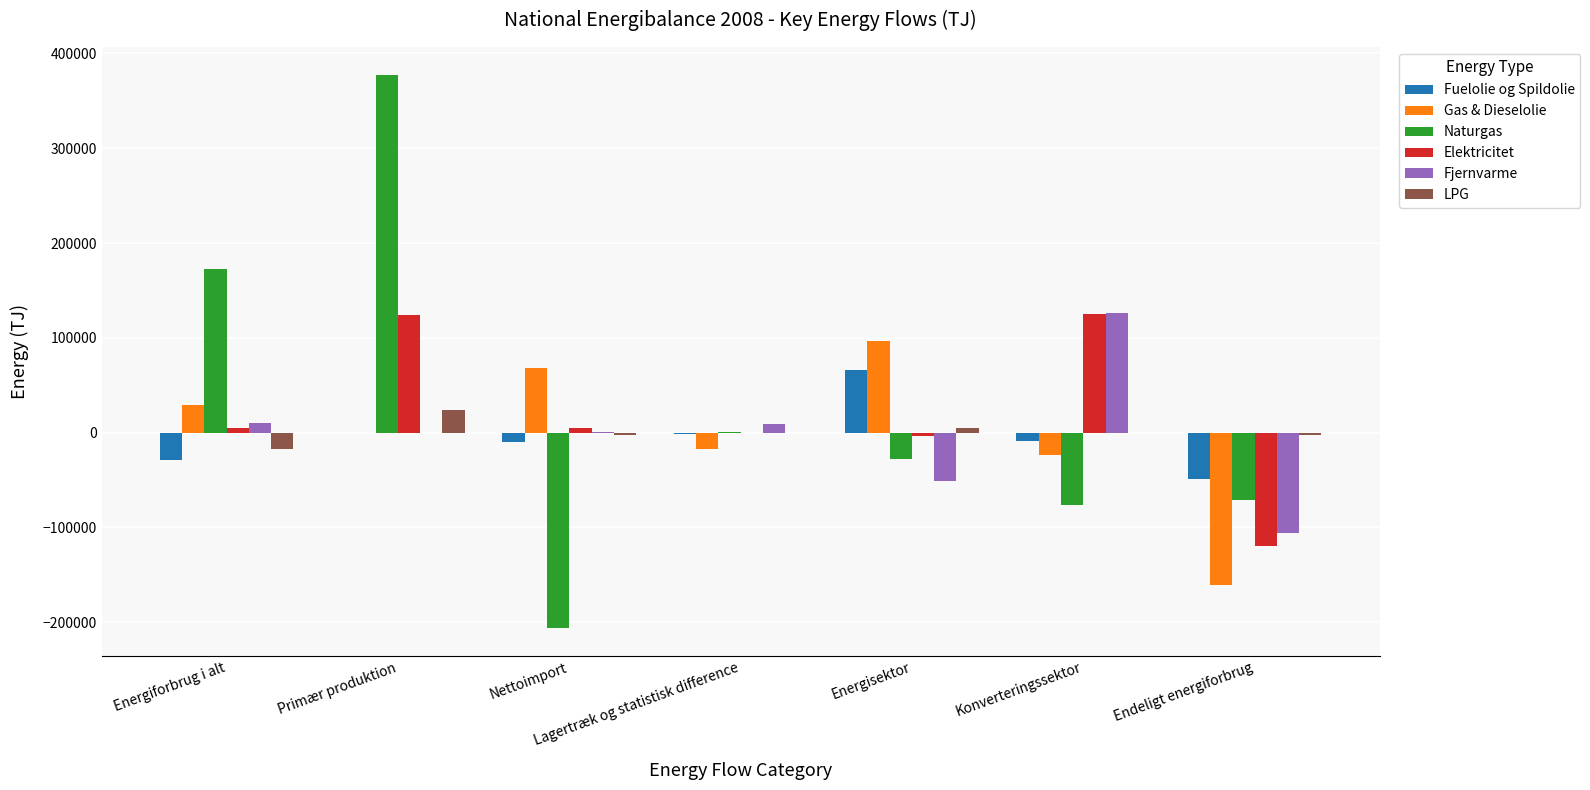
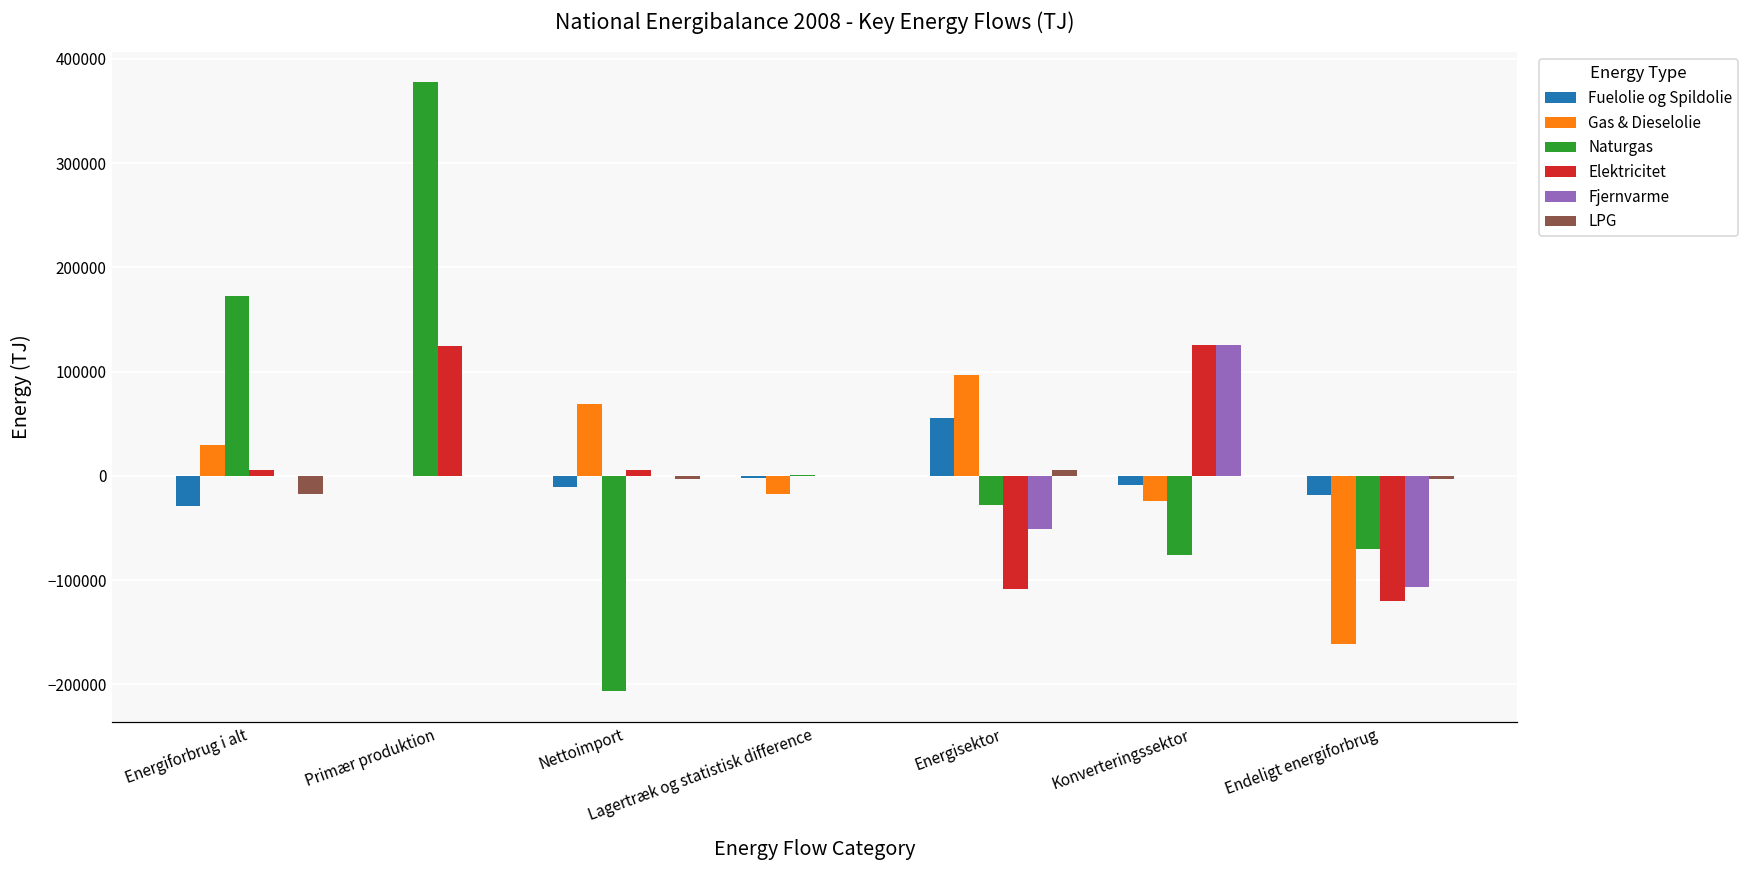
Fjernvarme, Energiforbrug i alt: 10000 -> 0
LPG, Primær produktion: 20000 -> 0
Fjernvarme, Lagertræk og statistisk difference: 10000 -> 0
Fuelolie og Spildolie, Energisektor: 70000 -> 60000
Elektricitet, Energisektor: 0 -> -110000
Fuelolie og Spildolie, Endeligt energiforbrug: -50000 -> -20000
